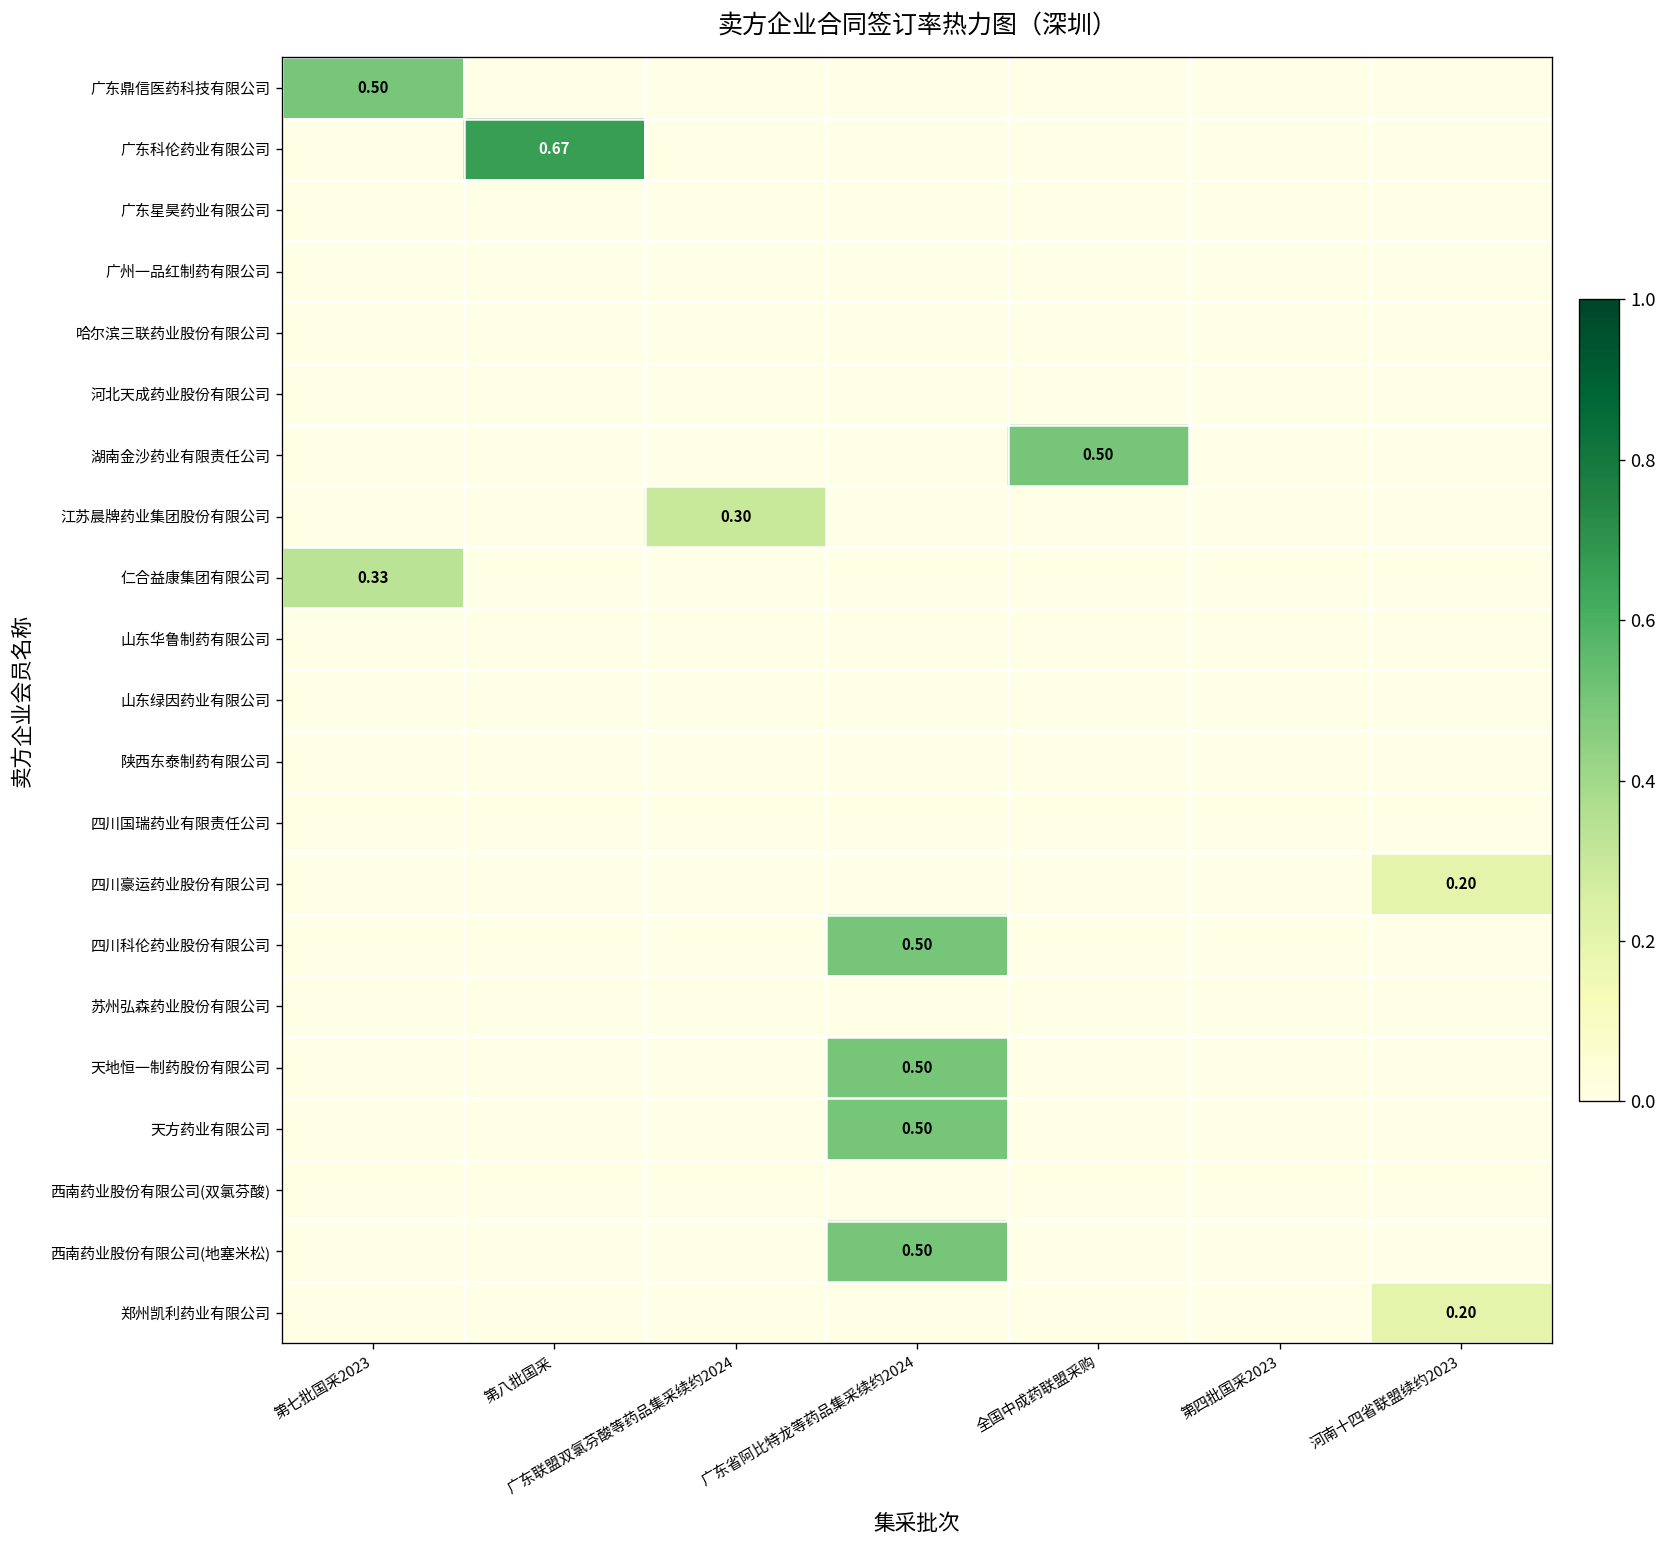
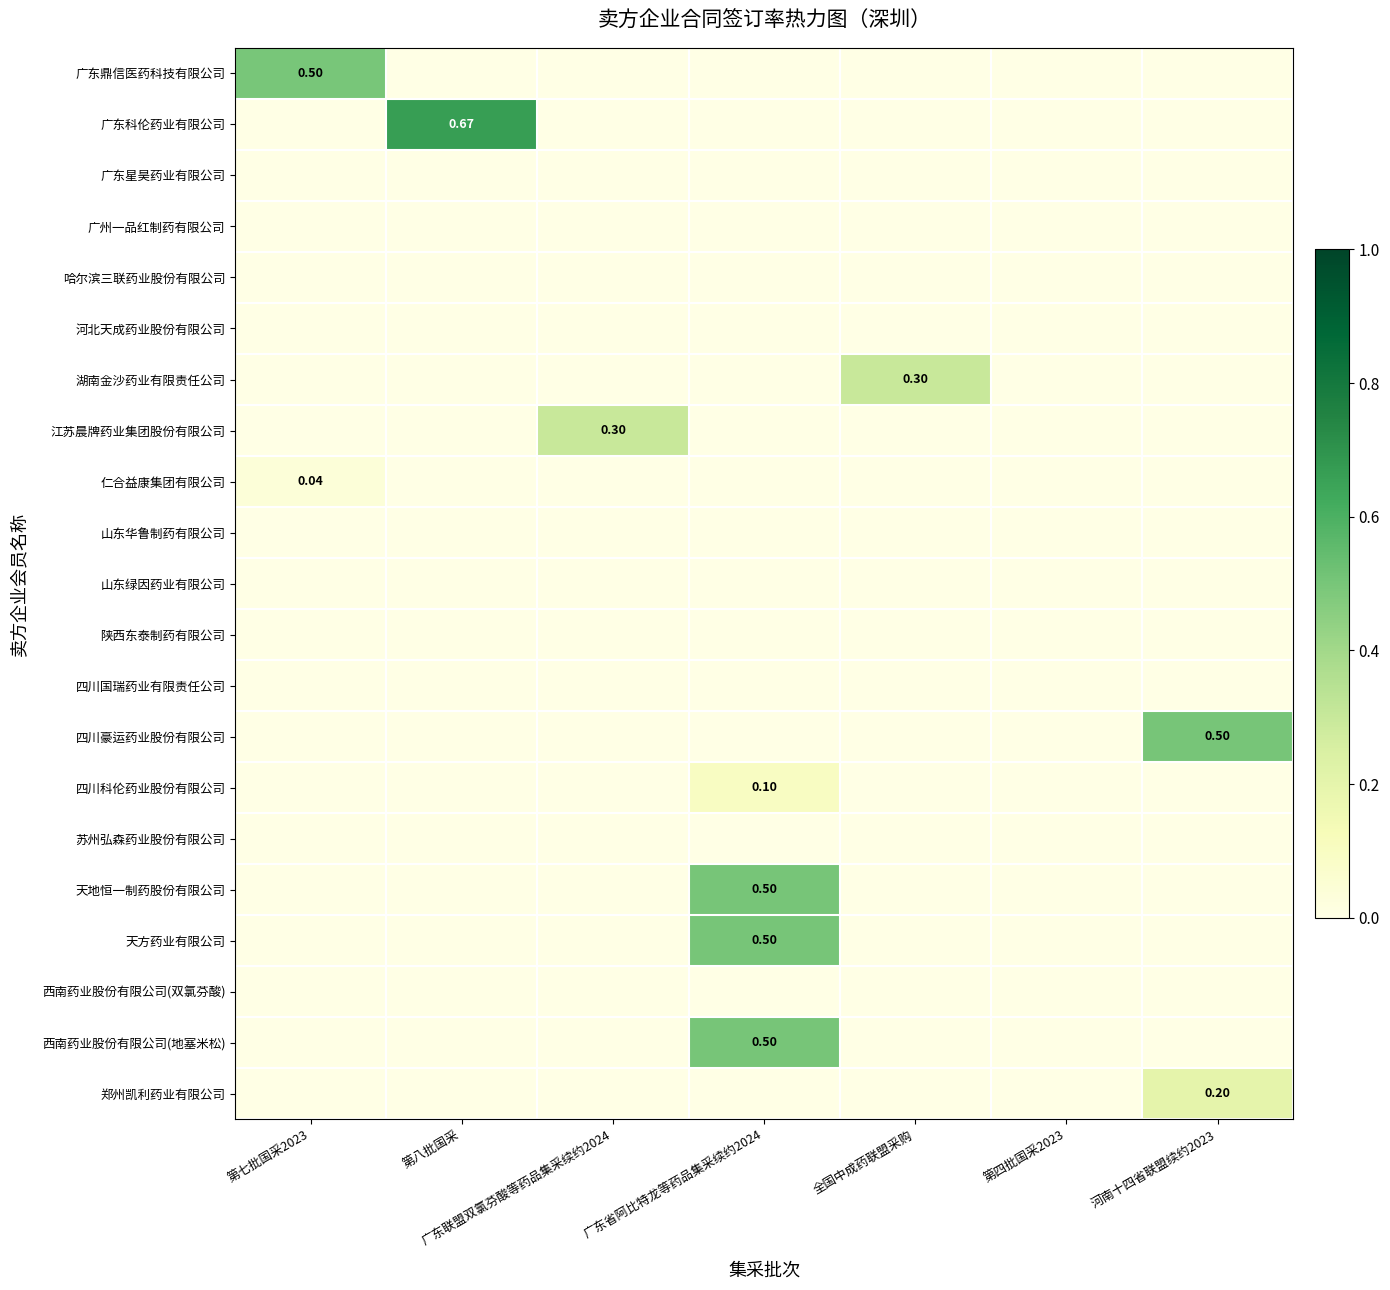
湖南金沙药业有限责任公司, 全国中成药联盟采购: 0.50 -> 0.30
仁合益康集团有限公司, 第七批国采2023: 0.33 -> 0.04
四川豪运药业股份有限公司, 河南十四省联盟续约2023: 0.20 -> 0.50
四川科伦药业股份有限公司, 广东省阿比特龙等药品集采续约2024: 0.50 -> 0.10
